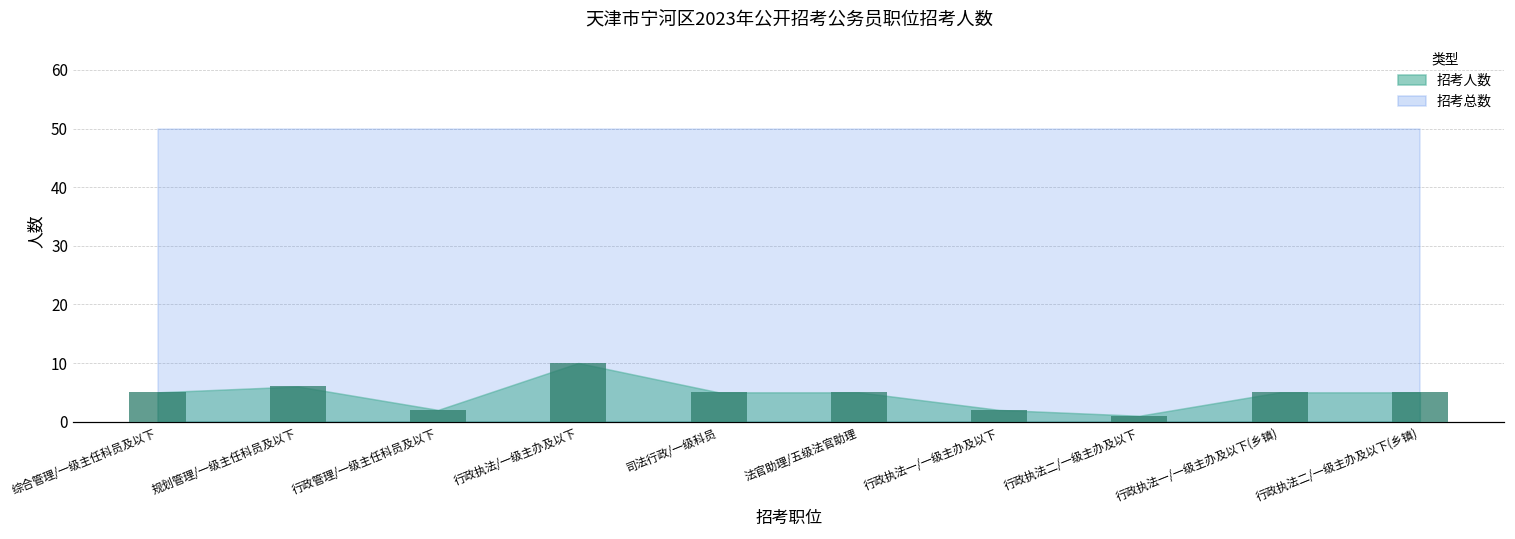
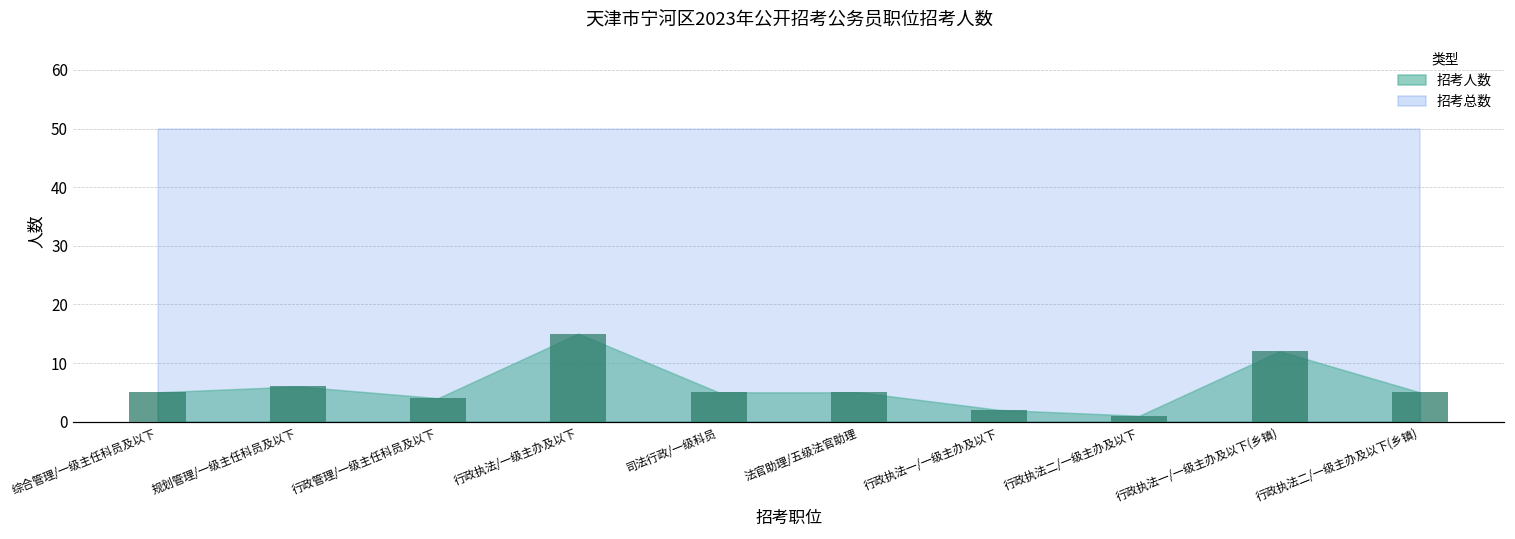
招考人数, 行政管理/一级主任科员及以下: 2 -> 4
招考人数, 行政执法/一级主办及以下: 10 -> 15
招考人数, 行政执法一/一级主办及以下(乡镇): 5 -> 12
